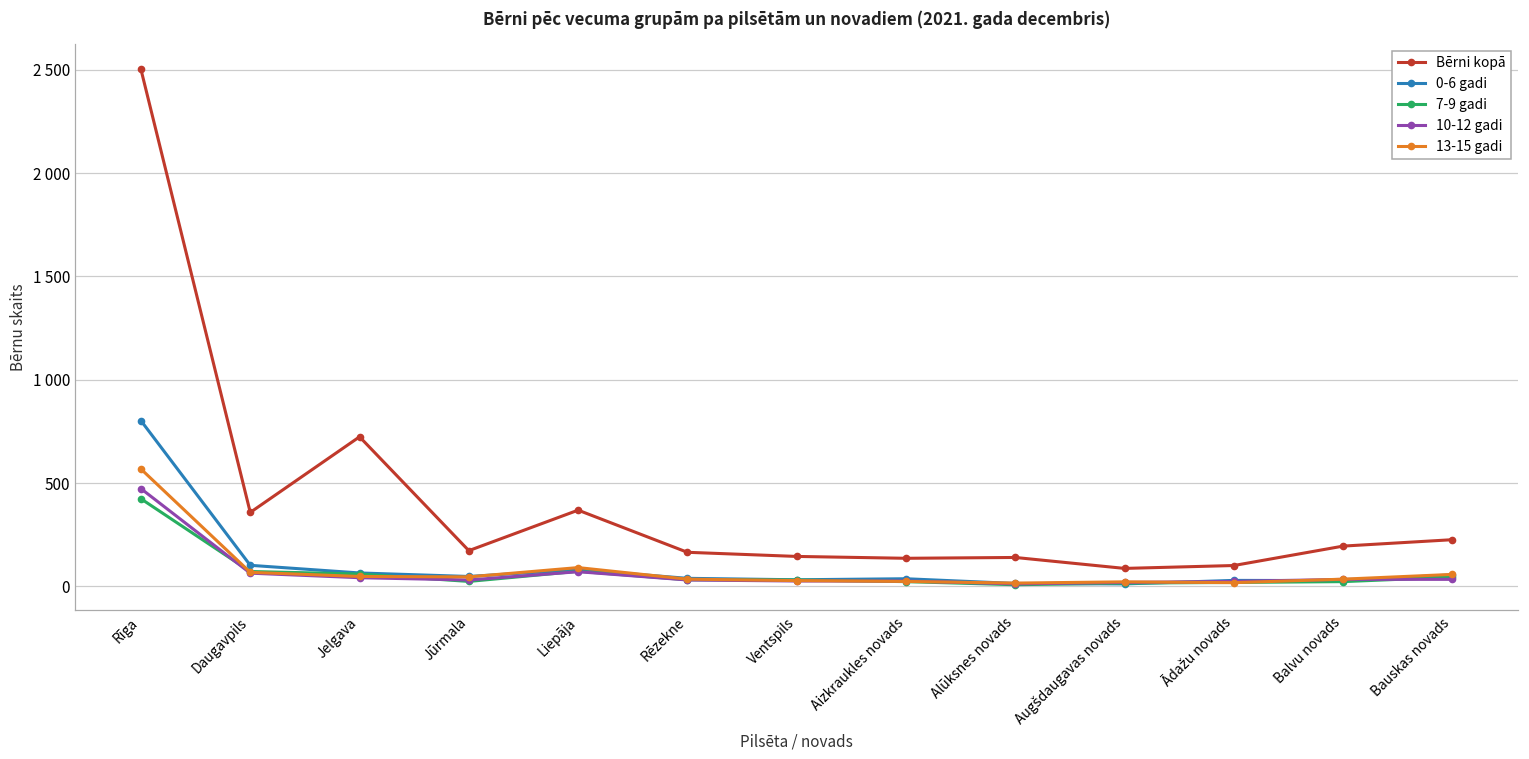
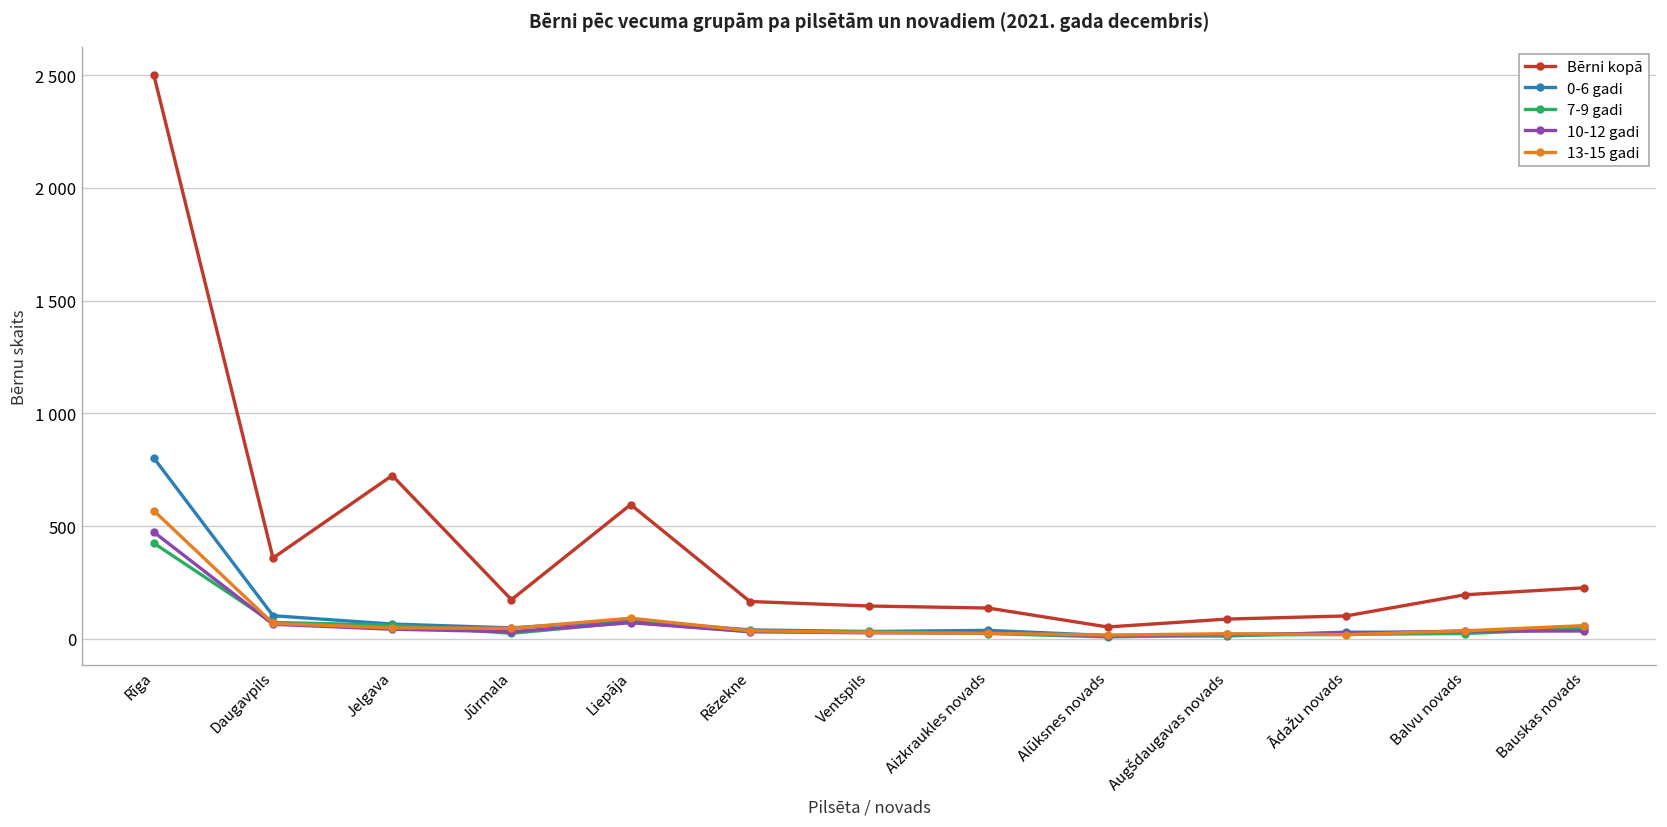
Bērni kopā, Liepāja: 370 -> 600
Bērni kopā, Alūksnes novads: 140 -> 50
